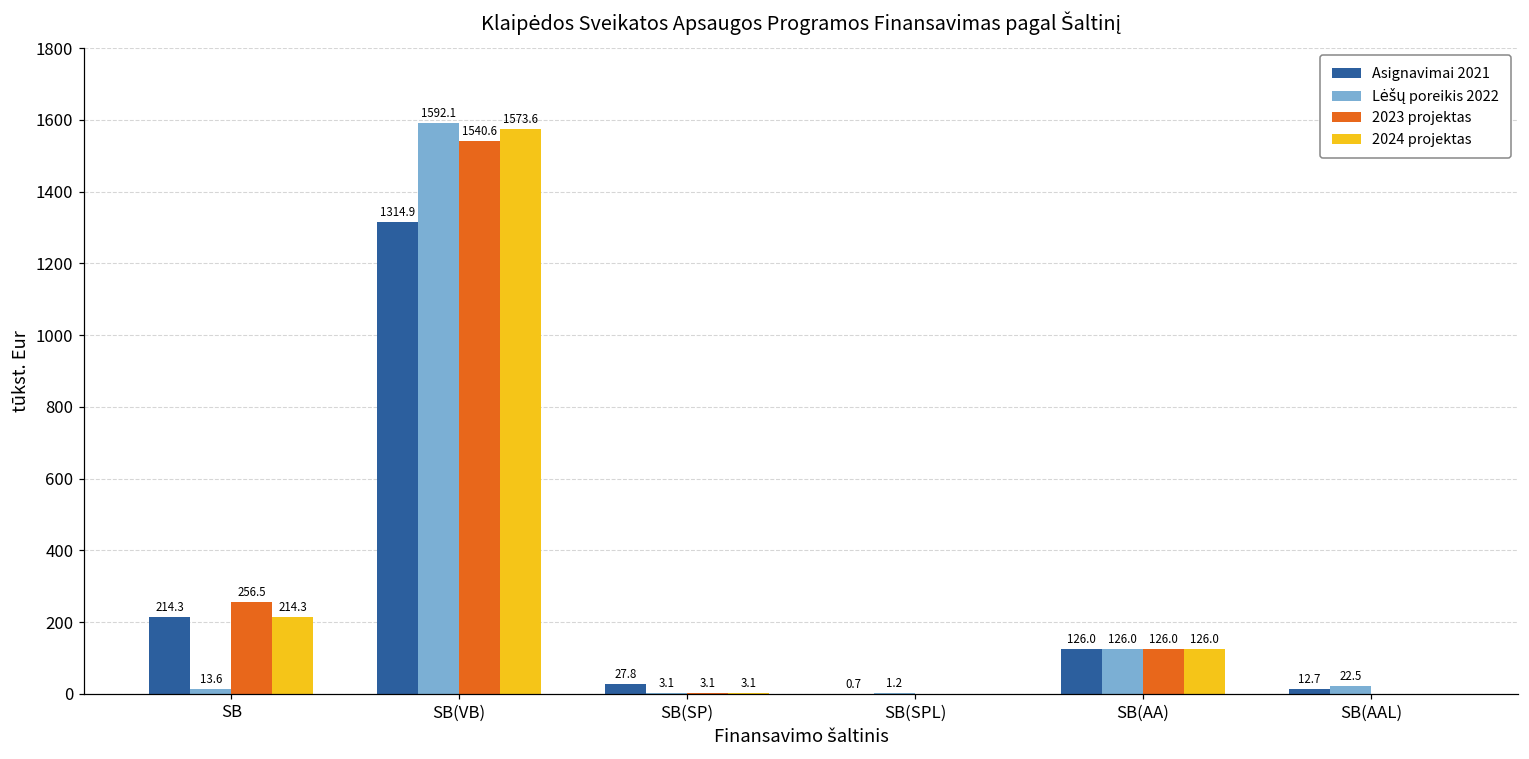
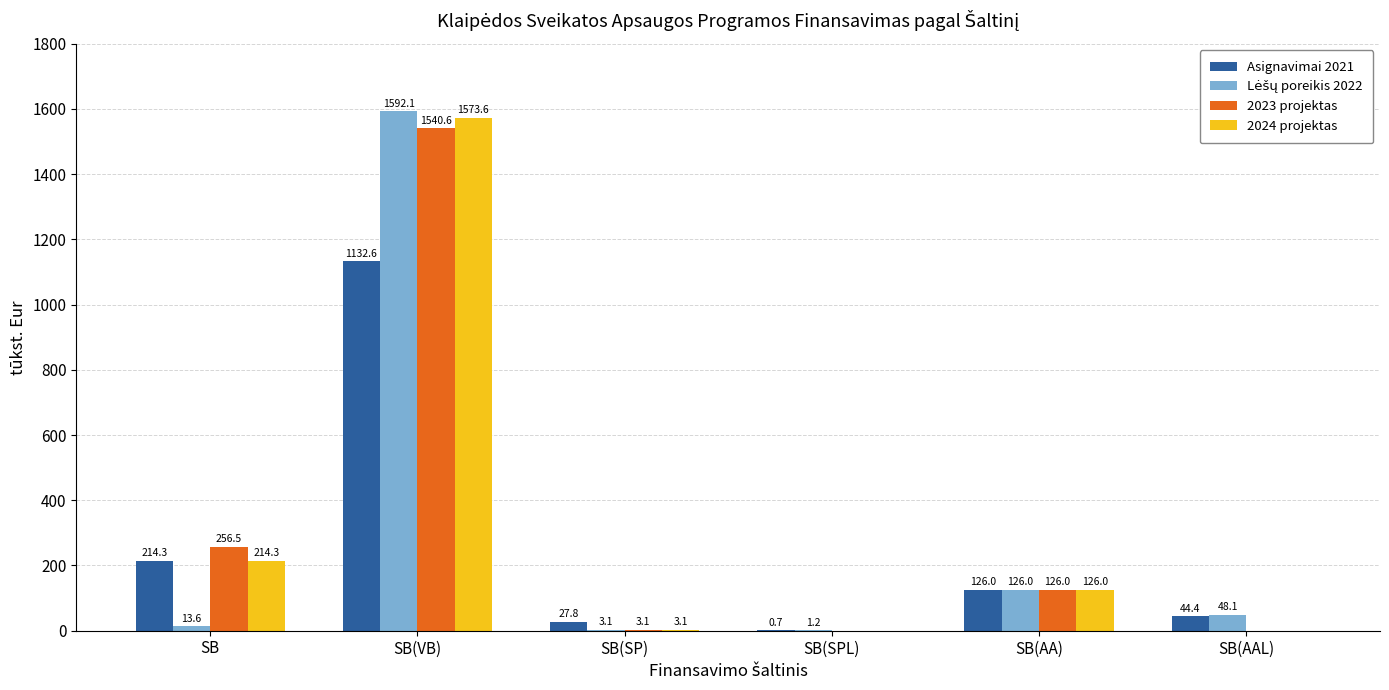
Asignavimai 2021, SB(VB): 1314.9 -> 1132.6
Asignavimai 2021, SB(AAL): 12.7 -> 44.4
Lėšų poreikis 2022, SB(AAL): 22.5 -> 48.1
